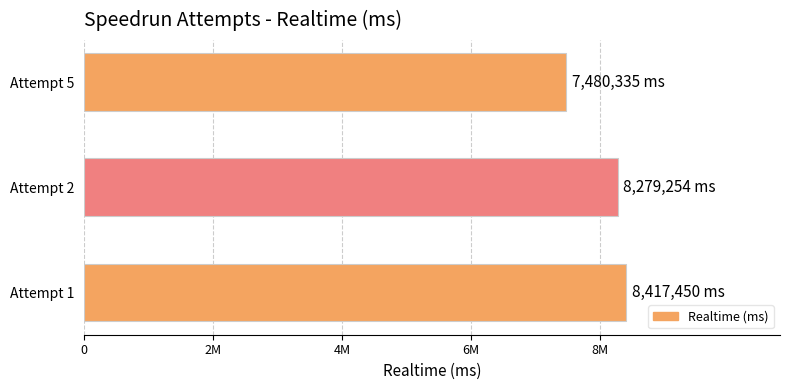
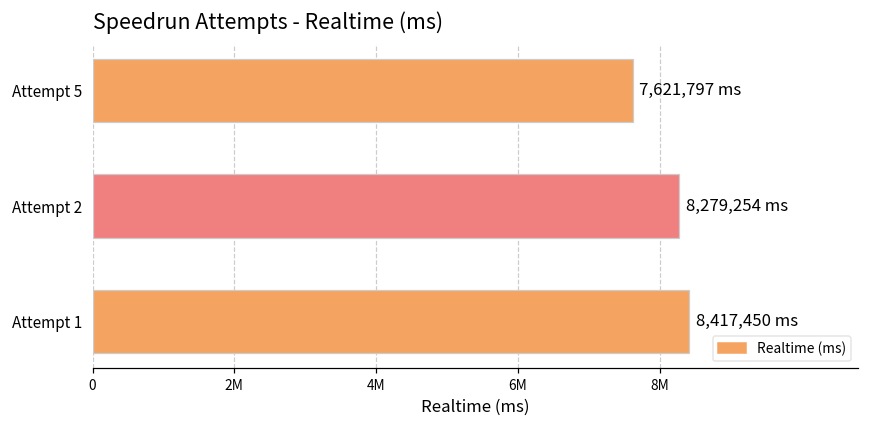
Attempt 5: 7,480,335 -> 7,621,797
